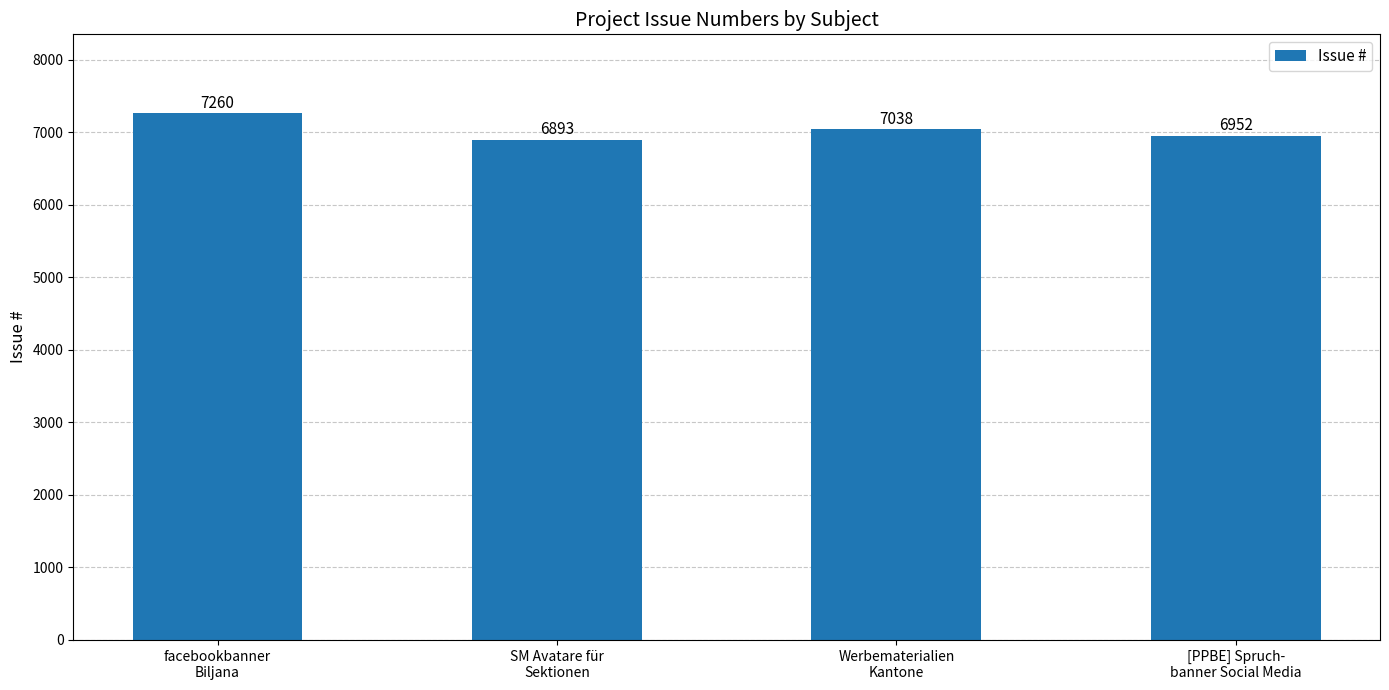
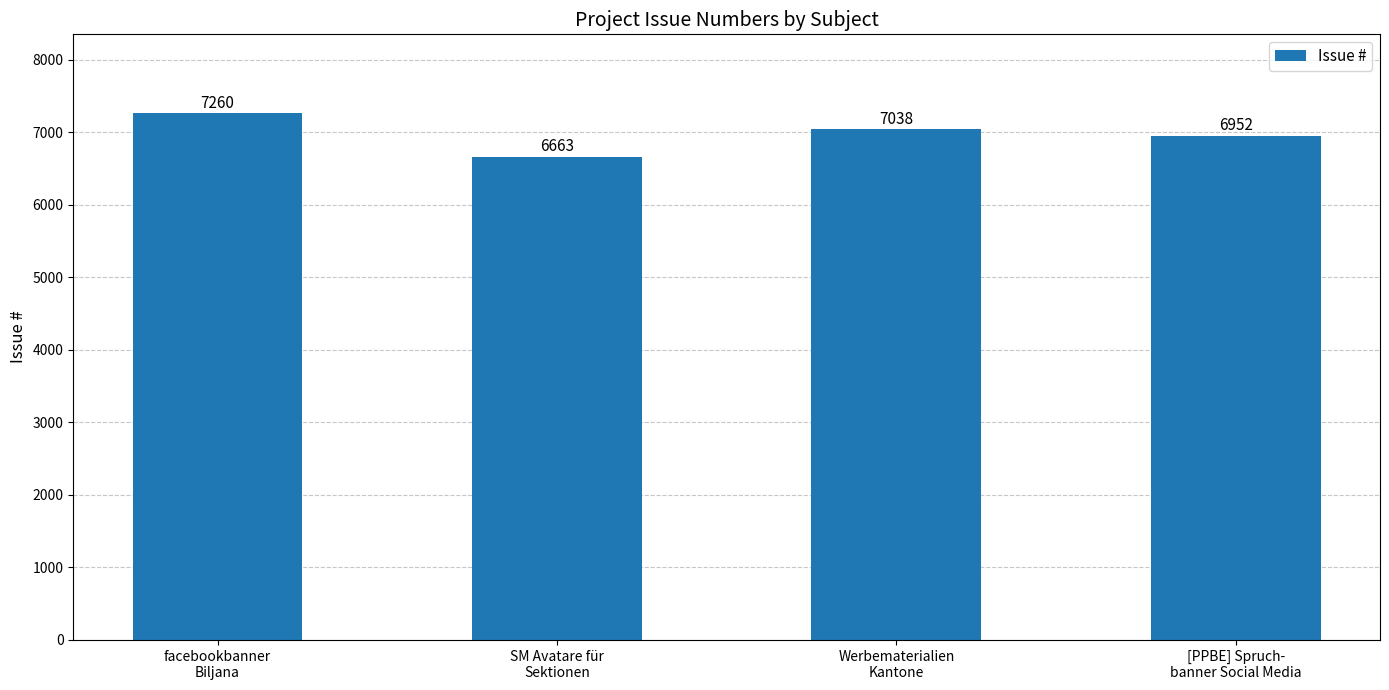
SM Avatare für Sektionen: 6893 -> 6663
